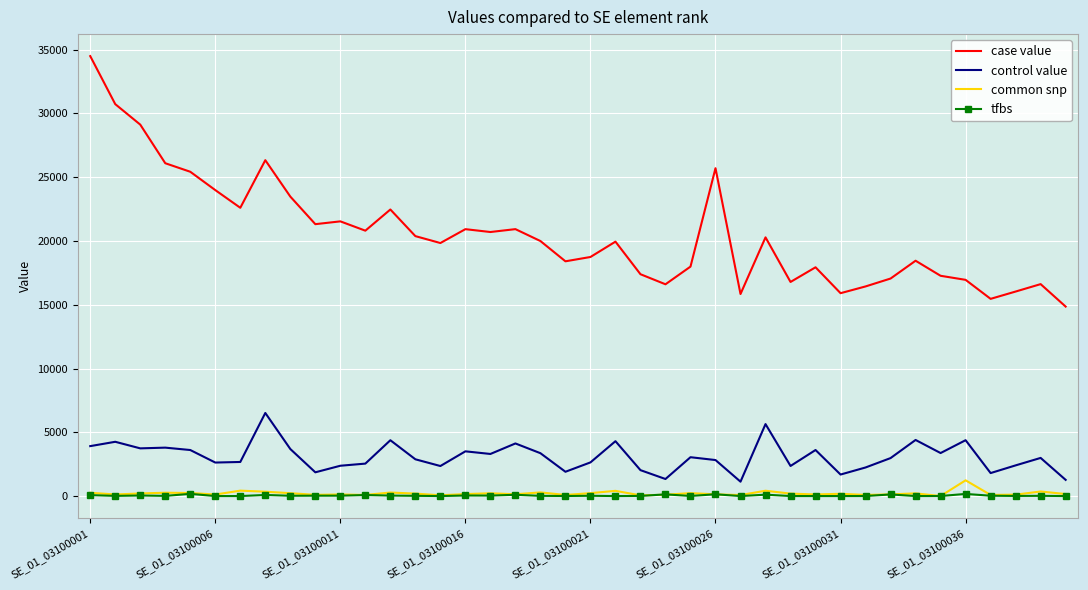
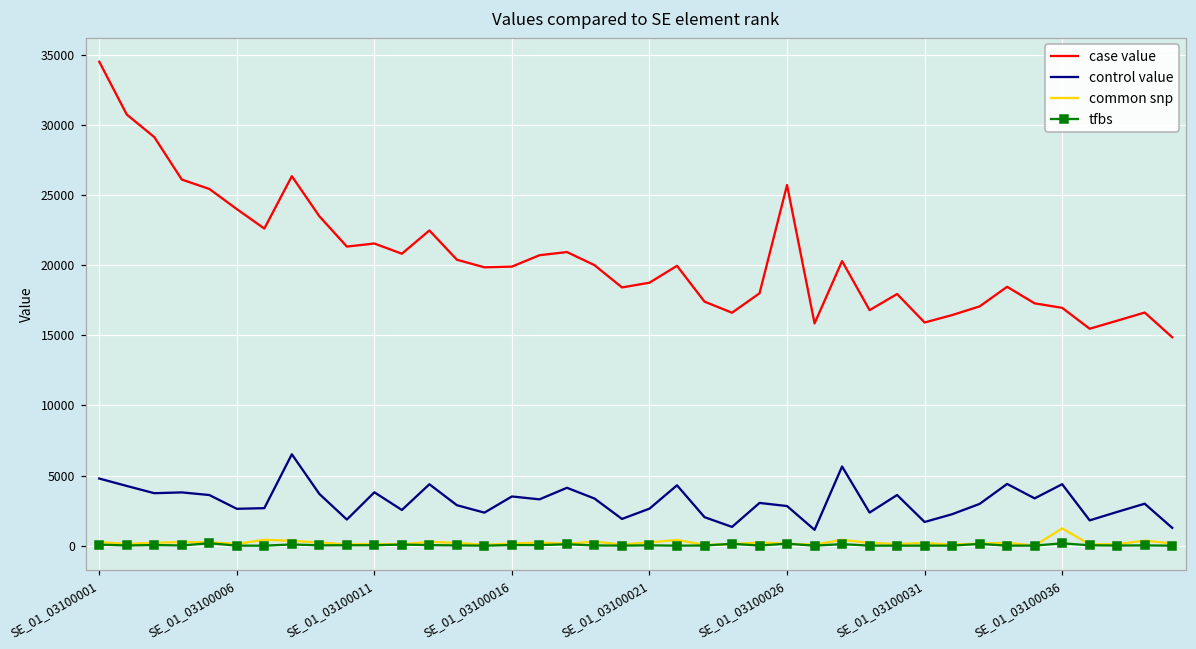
control value, SE_01_03100001: 3900 -> 4800
control value, SE_01_03100011: 2400 -> 3800
case value, SE_01_03100016: 20900 -> 19900
